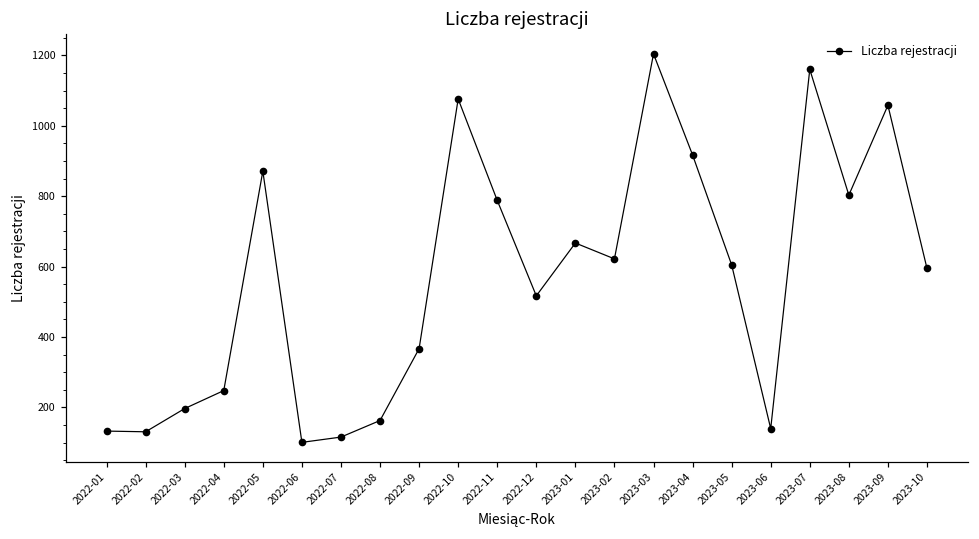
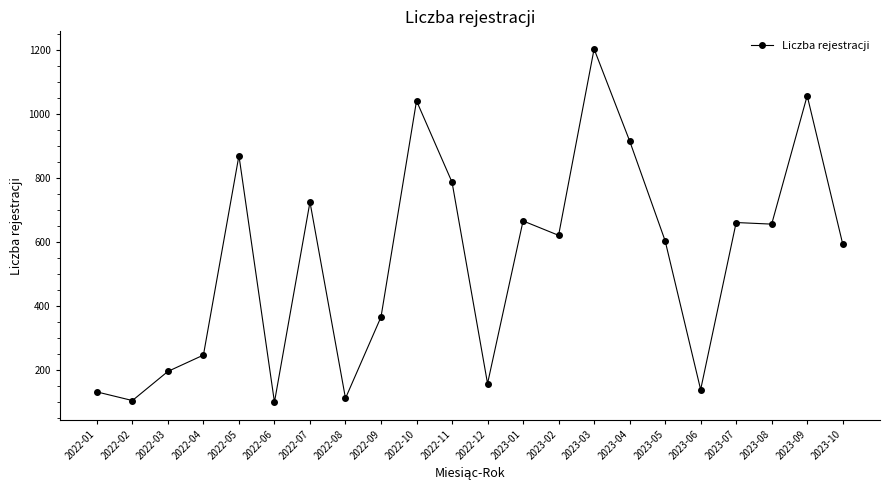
2022-02: 130 -> 110
2022-07: 120 -> 730
2022-08: 160 -> 110
2022-10: 1080 -> 1040
2022-12: 520 -> 160
2023-07: 1160 -> 660
2023-08: 800 -> 660
